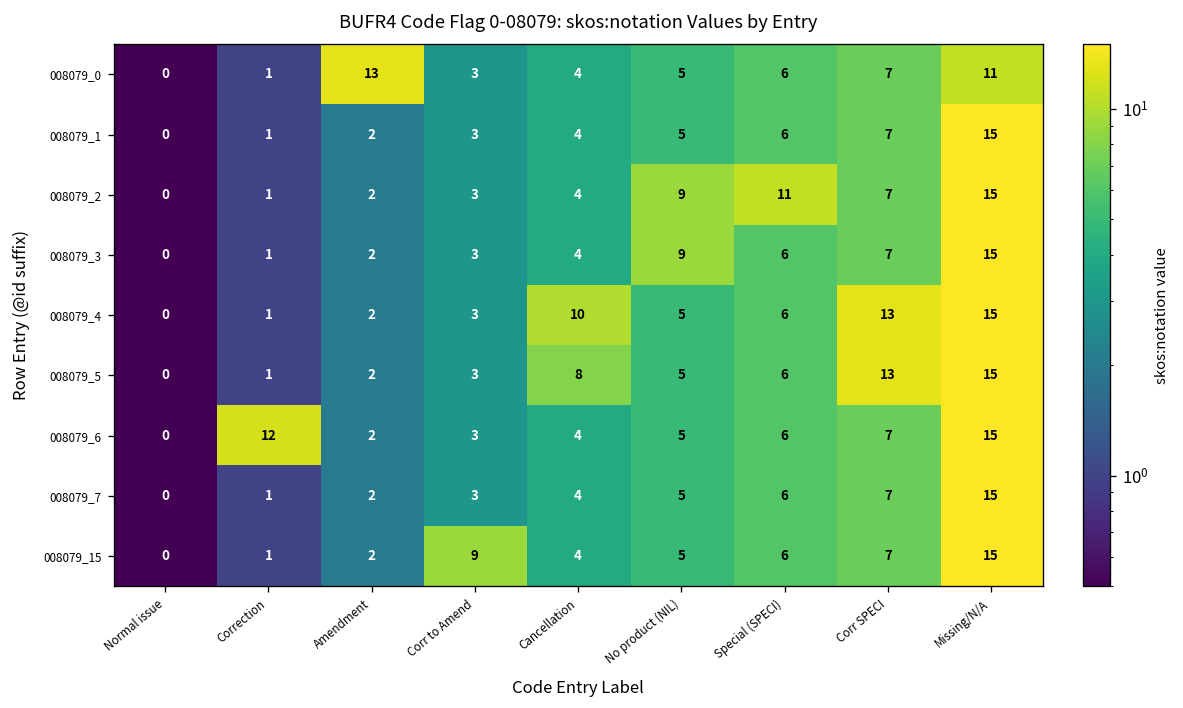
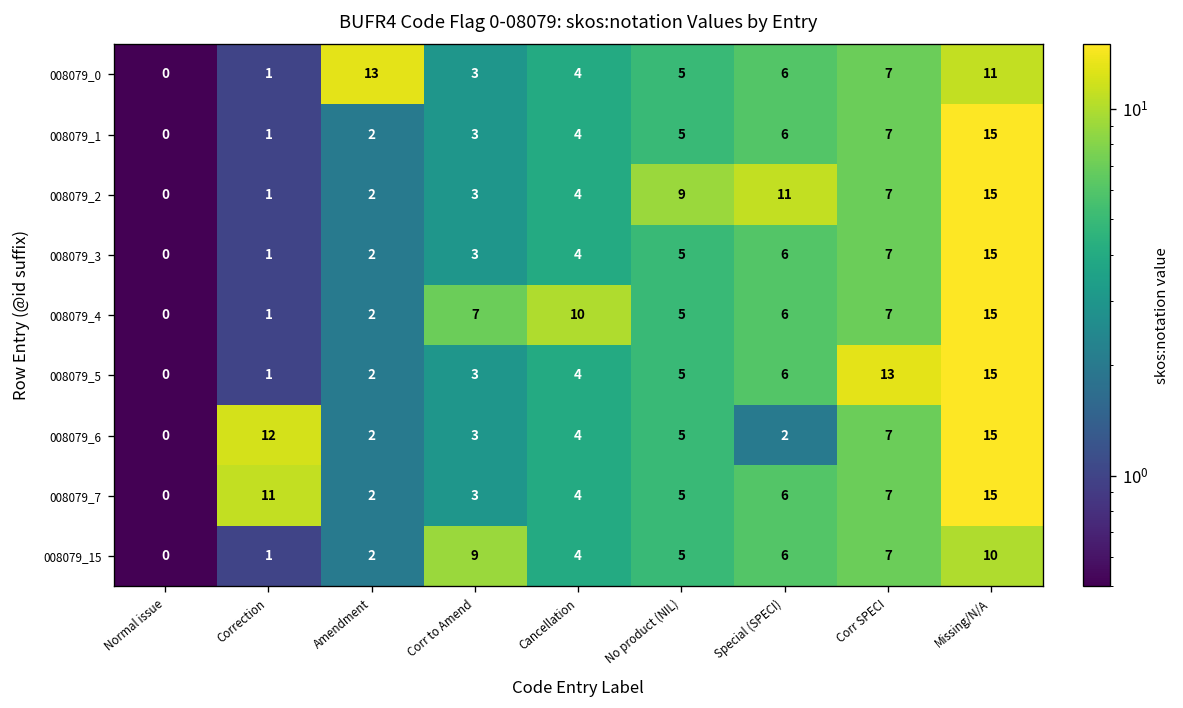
008079_3, No product (NIL): 9 -> 5
008079_4, Corr to Amend: 3 -> 7
008079_4, Corr SPECI: 13 -> 7
008079_5, Cancellation: 8 -> 4
008079_6, Special (SPECI): 6 -> 2
008079_7, Correction: 1 -> 11
008079_15, Missing/N/A: 15 -> 10
